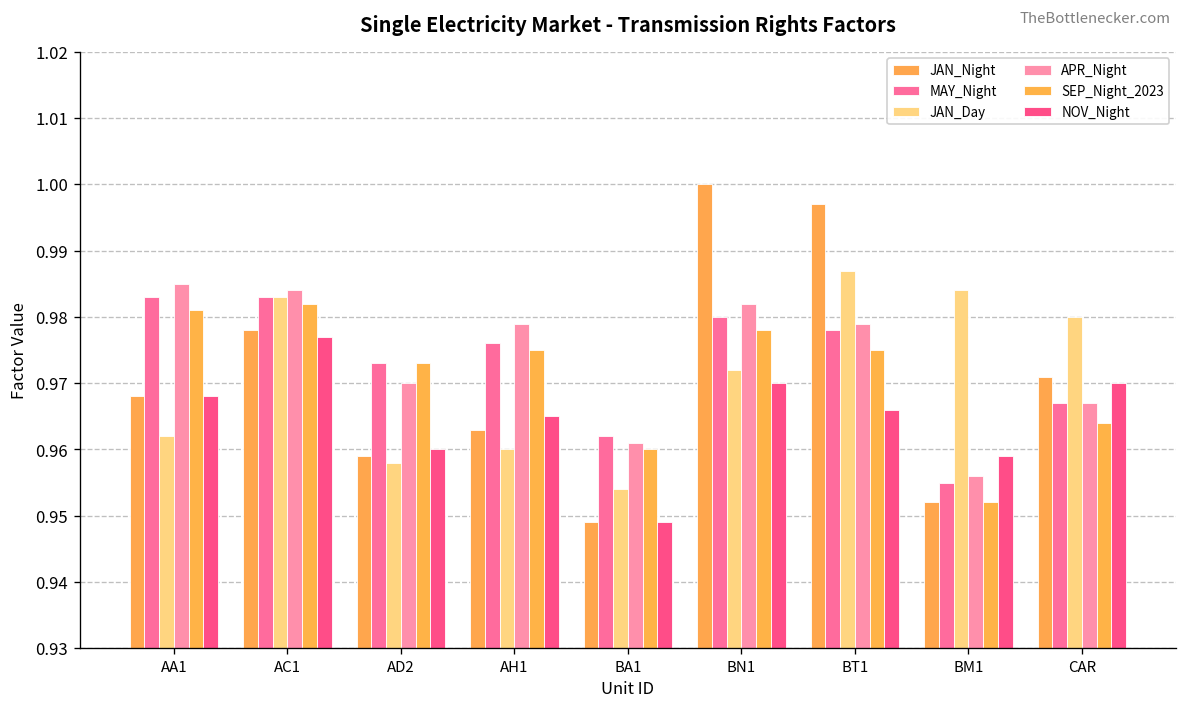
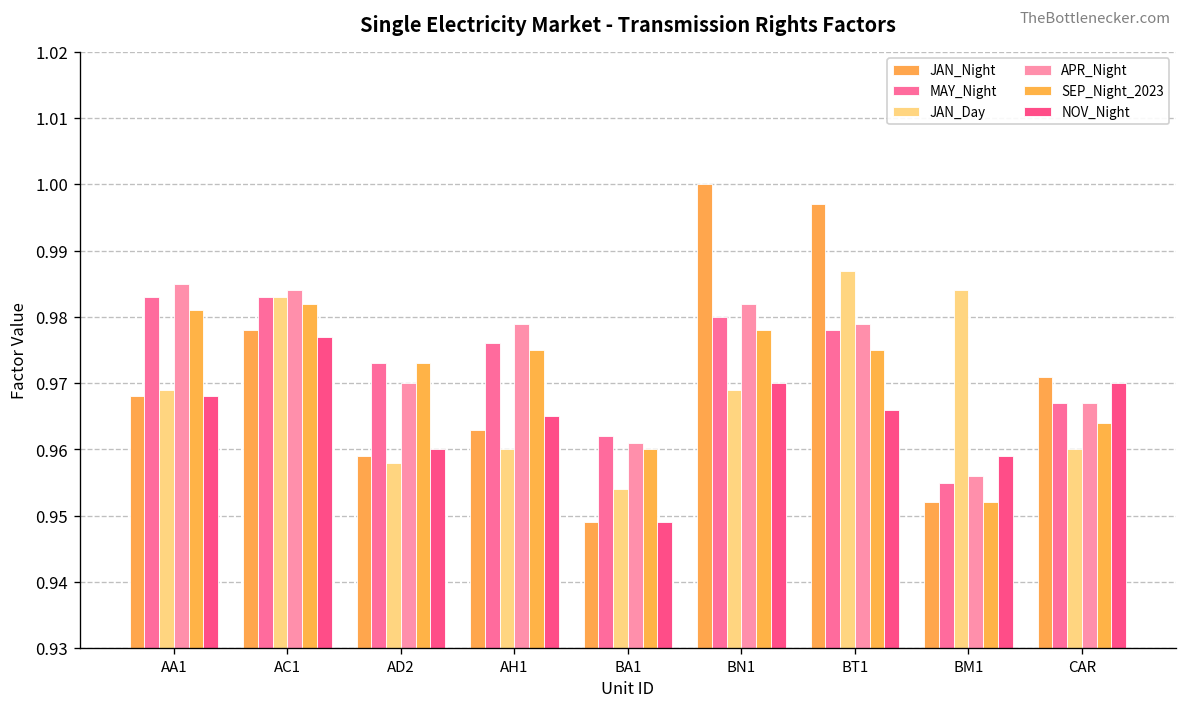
JAN_Day, AA1: 0.962 -> 0.969
JAN_Day, BN1: 0.972 -> 0.969
JAN_Day, CAR: 0.98 -> 0.96
